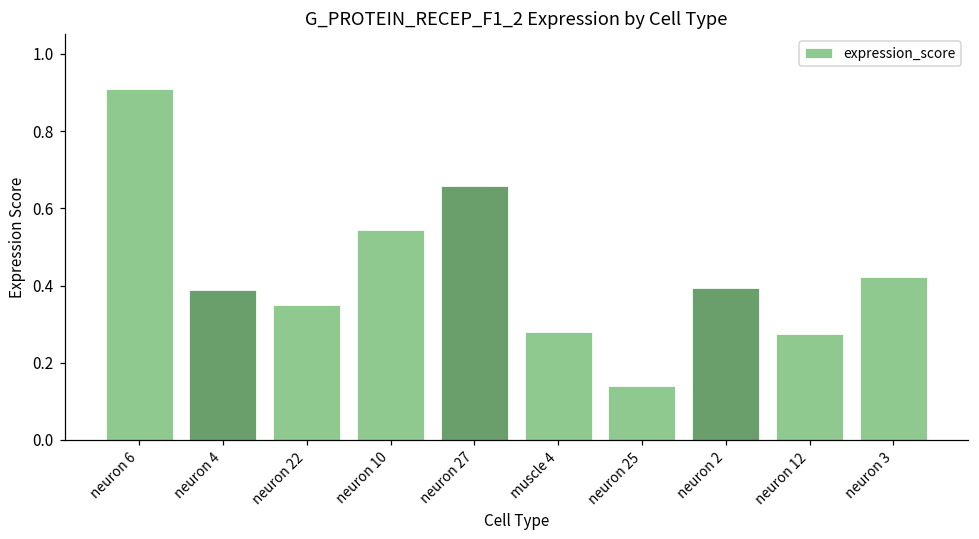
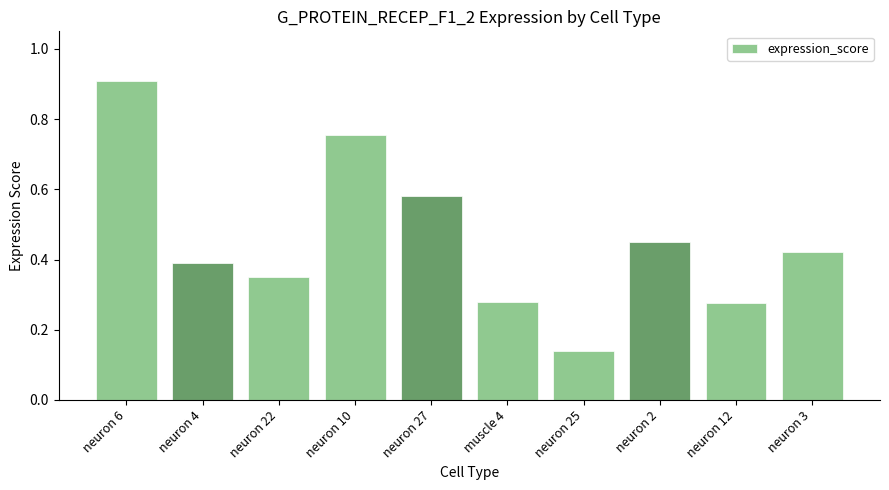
neuron 10: 0.54 -> 0.76
neuron 27: 0.66 -> 0.58
neuron 2: 0.39 -> 0.45
